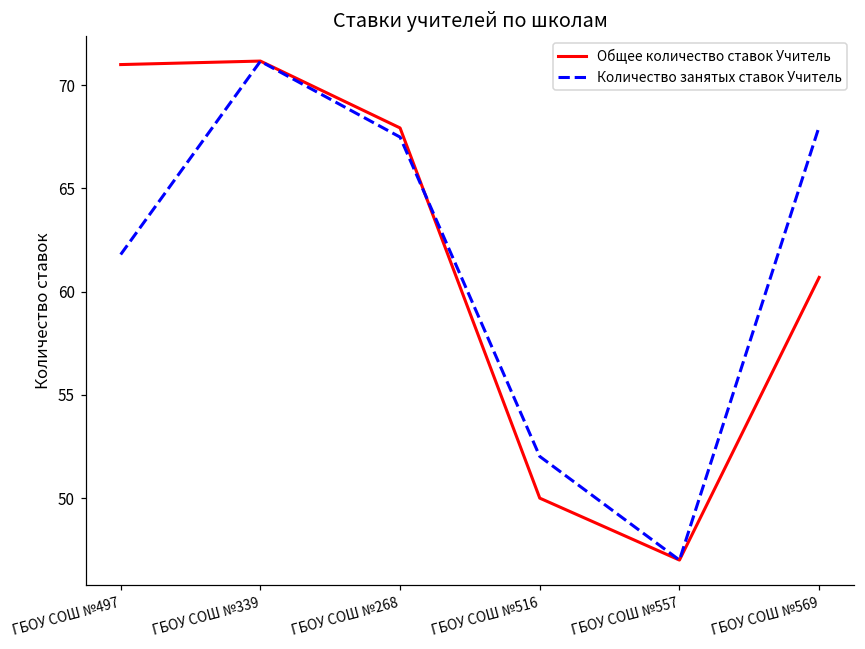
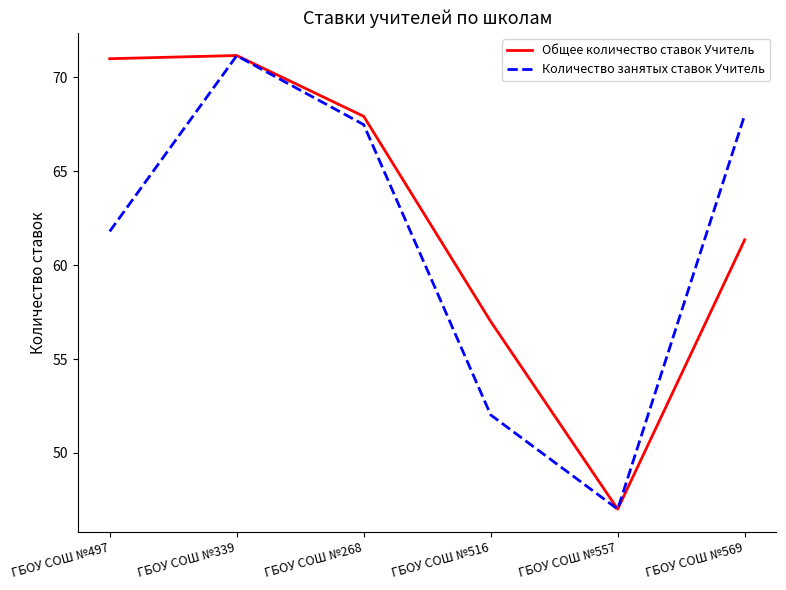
Общее количество ставок Учитель, ГБОУ СОШ №516: 50 -> 57
Общее количество ставок Учитель, ГБОУ СОШ №569: 60.7 -> 61.4
